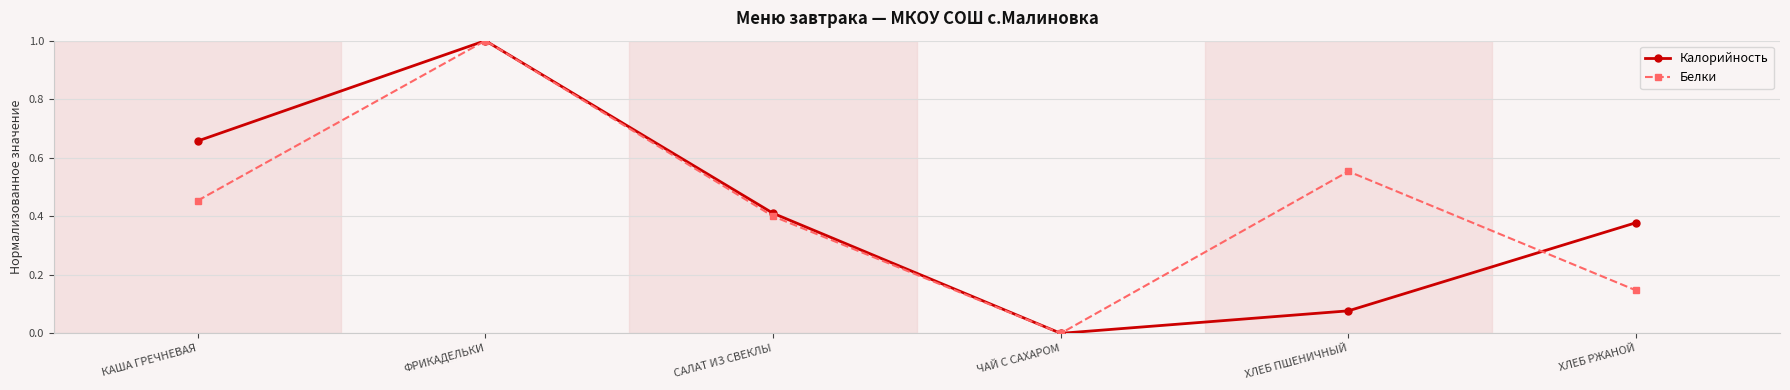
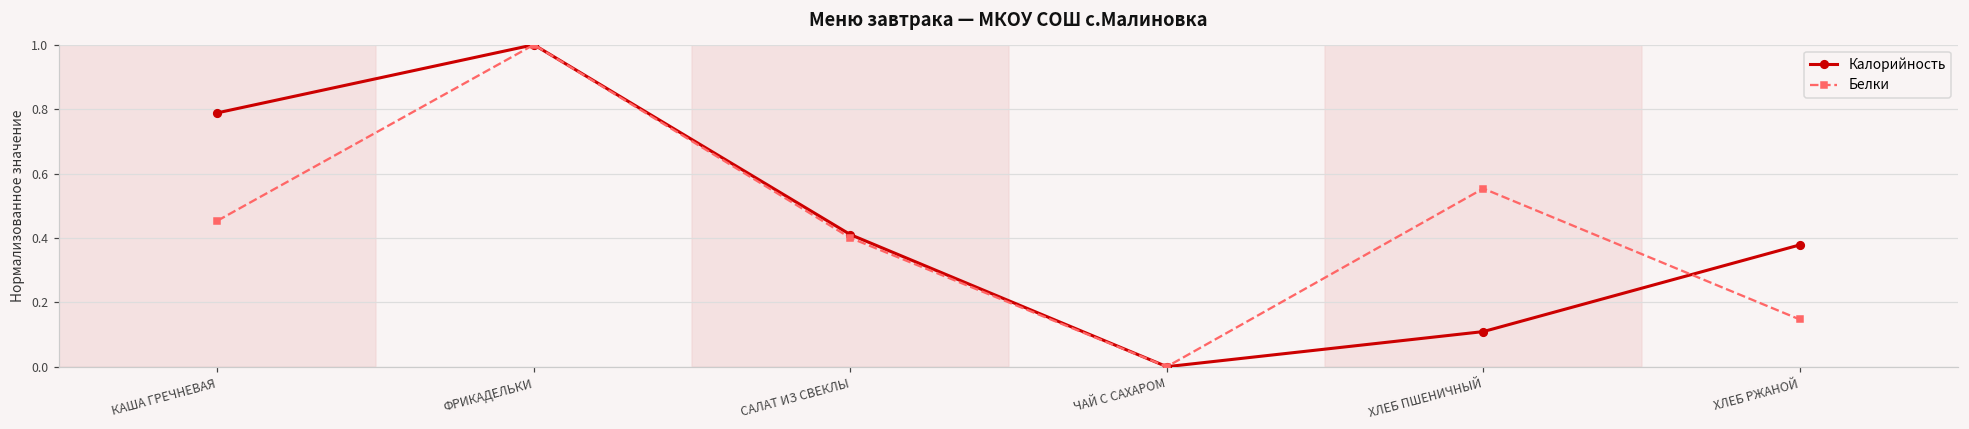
Калорийность, КАША ГРЕЧНЕВАЯ: 0.66 -> 0.79
Калорийность, ХЛЕБ ПШЕНИЧНЫЙ: 0.08 -> 0.11
